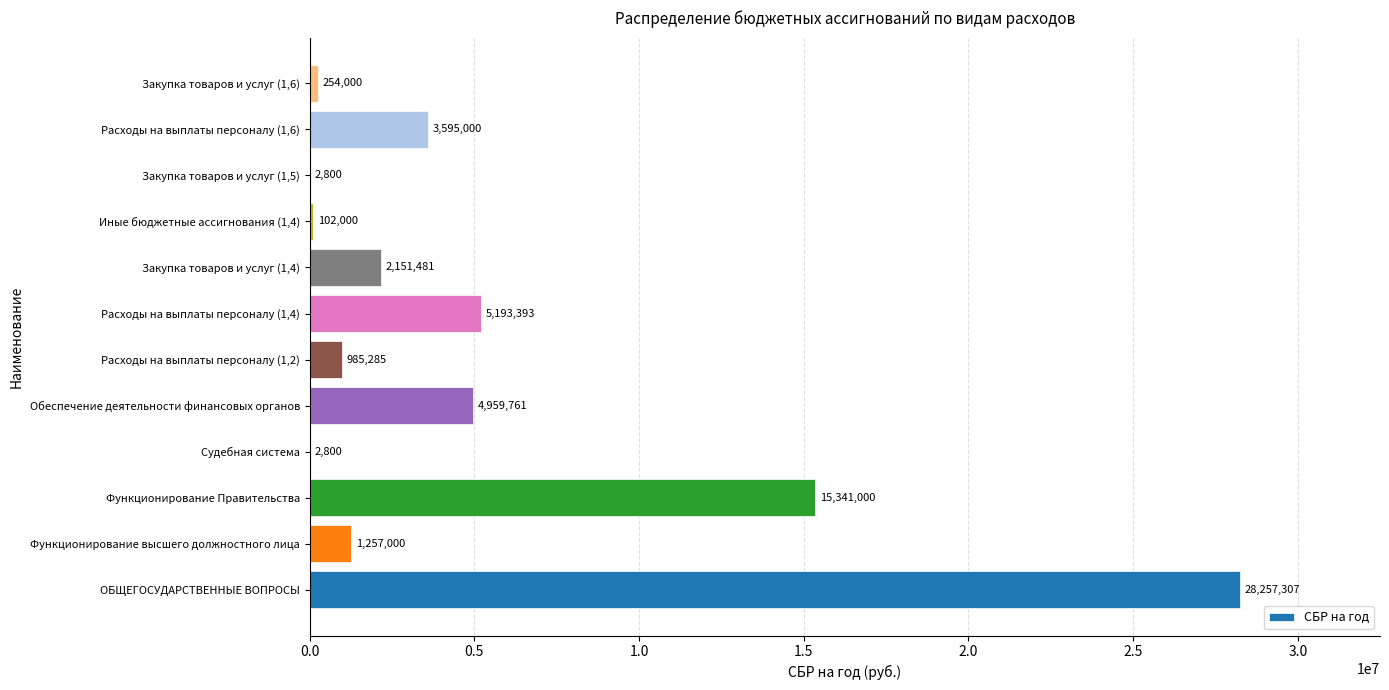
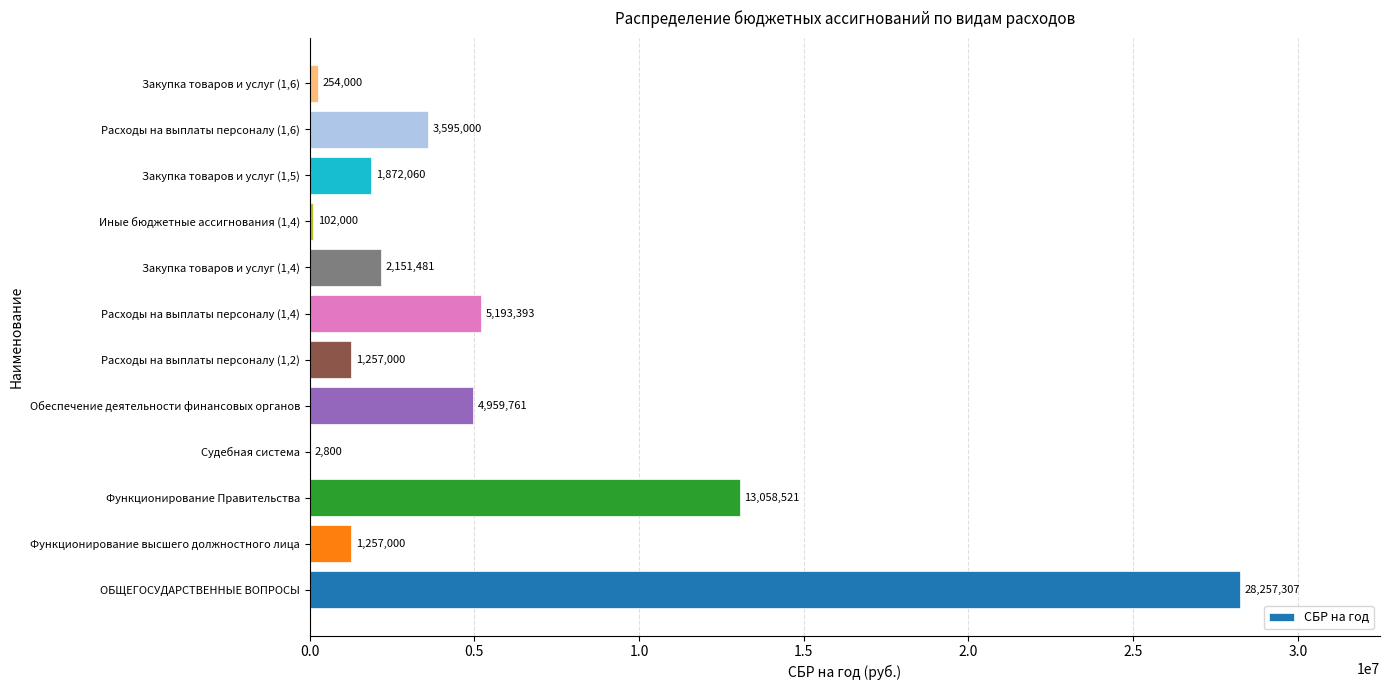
Закупка товаров и услуг (1,5): 2,800 -> 1,872,060
Расходы на выплаты персоналу (1,2): 985,285 -> 1,257,000
Функционирование Правительства: 15,341,000 -> 13,058,521
